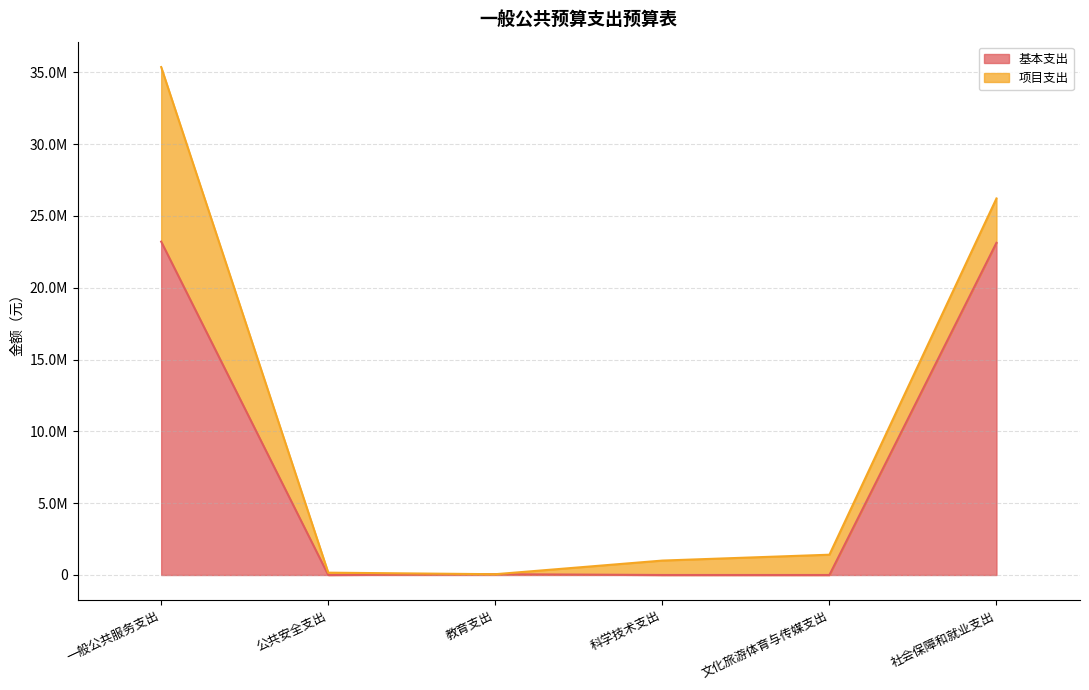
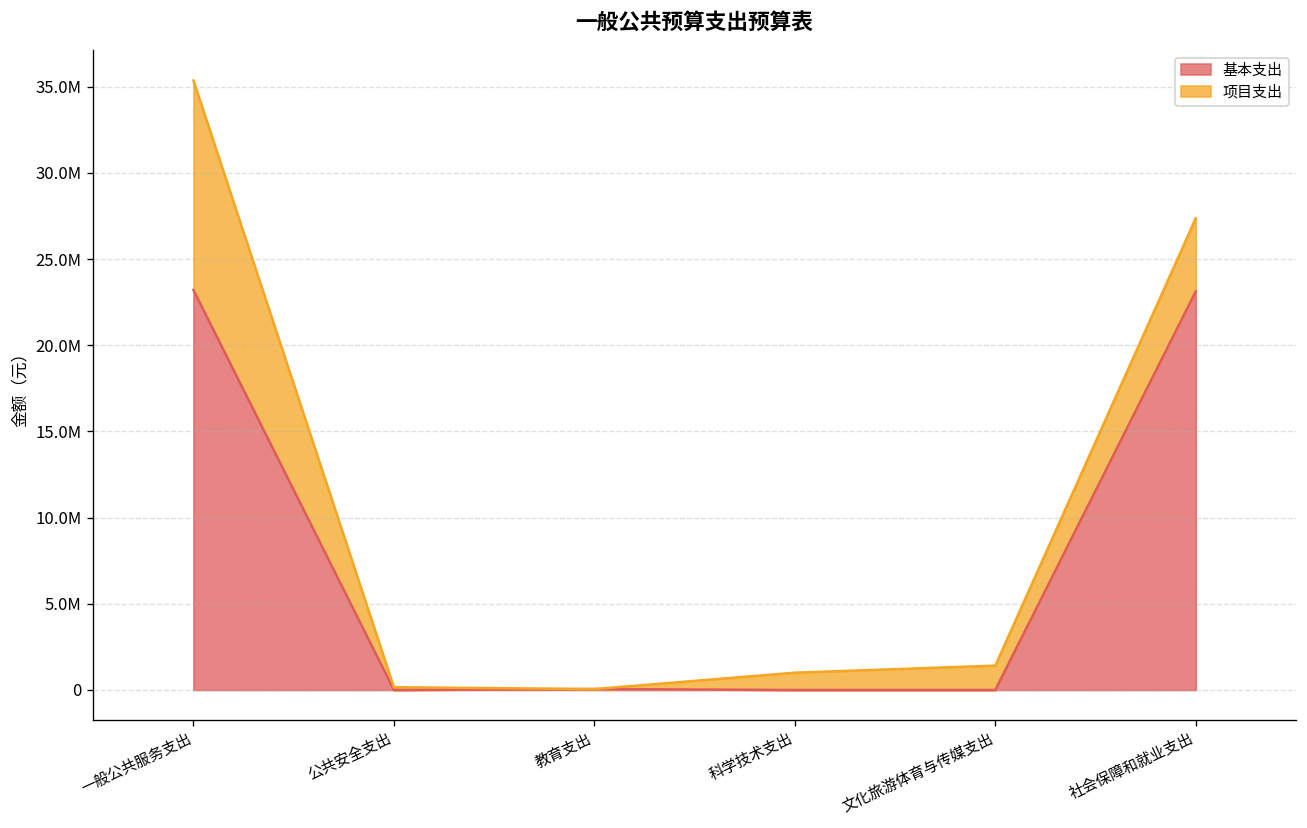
项目支出, 社会保障和就业支出: 3100000 -> 4200000
